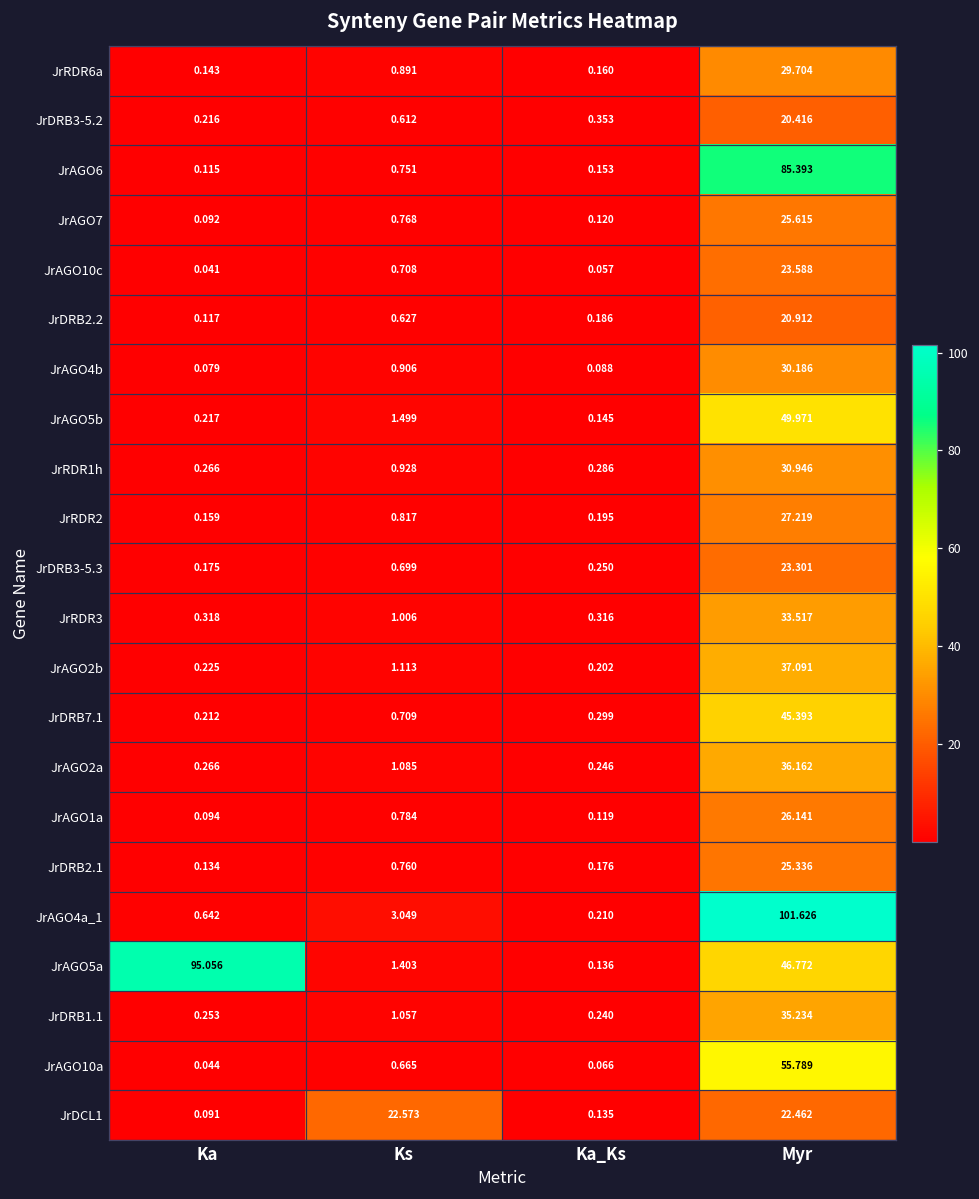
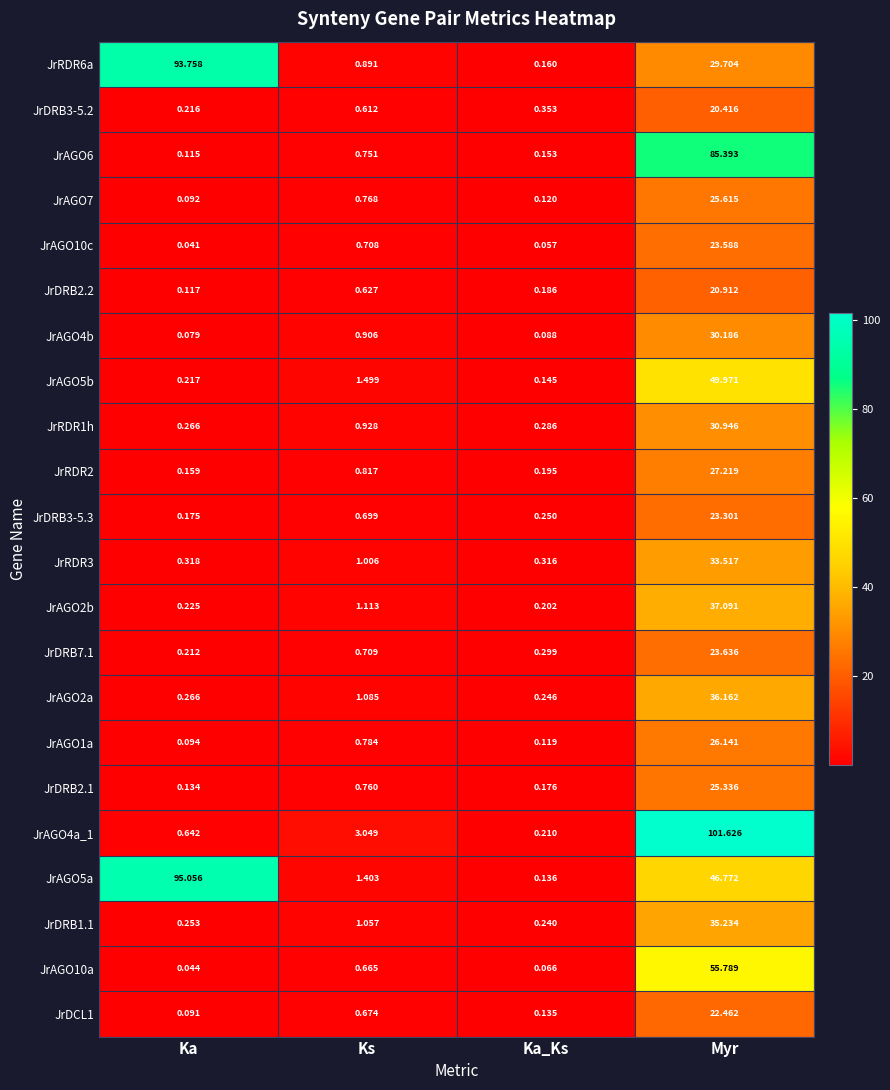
JrRDR6a, Ka: 0.143 -> 93.758
JrDRB7.1, Myr: 45.393 -> 23.636
JrDCL1, Ks: 22.573 -> 0.674
